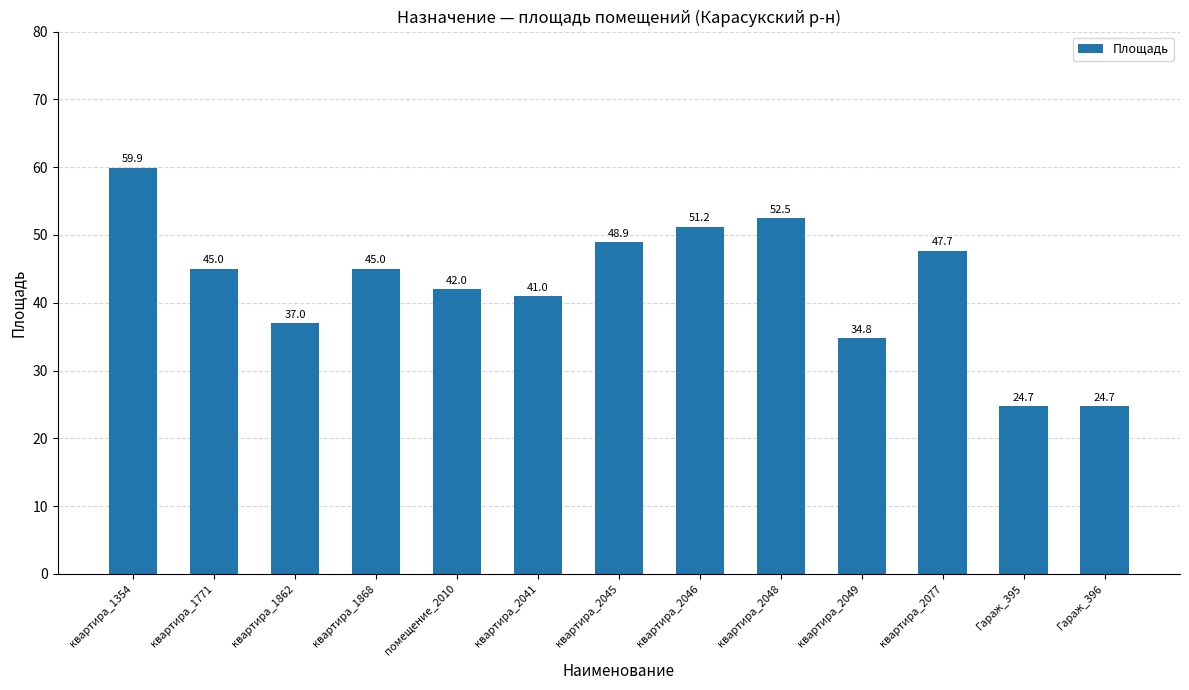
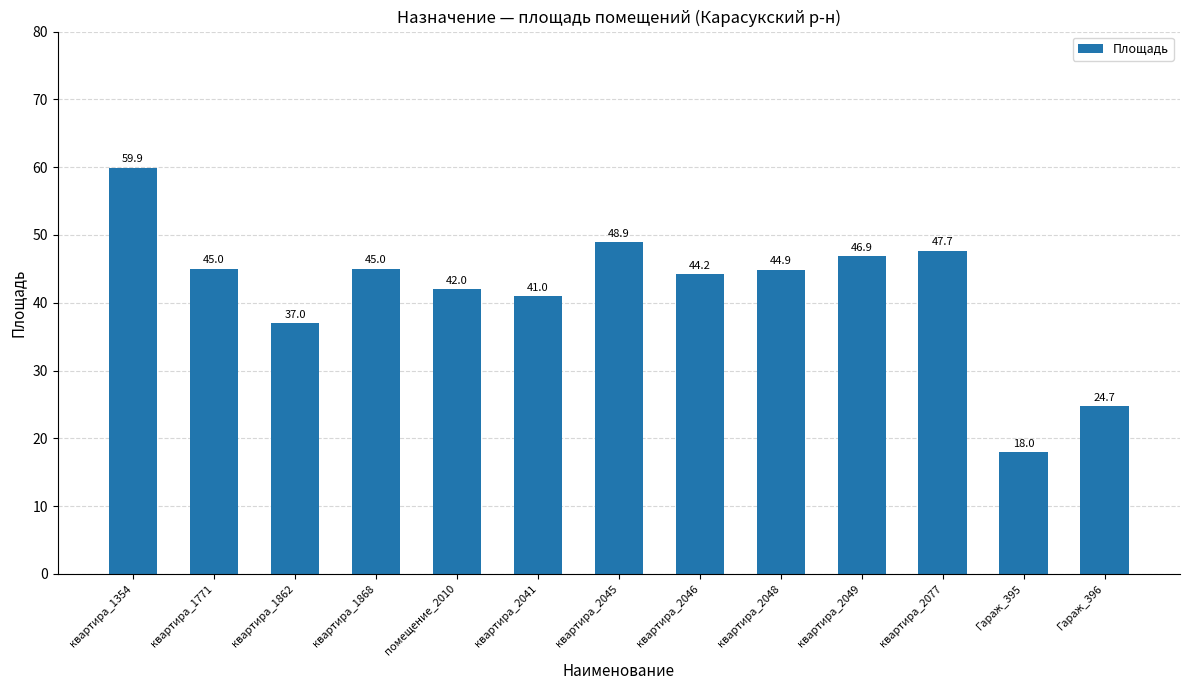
квартира_2046: 51.2 -> 44.2
квартира_2048: 52.5 -> 44.9
квартира_2049: 34.8 -> 46.9
Гараж_395: 24.7 -> 18.0
